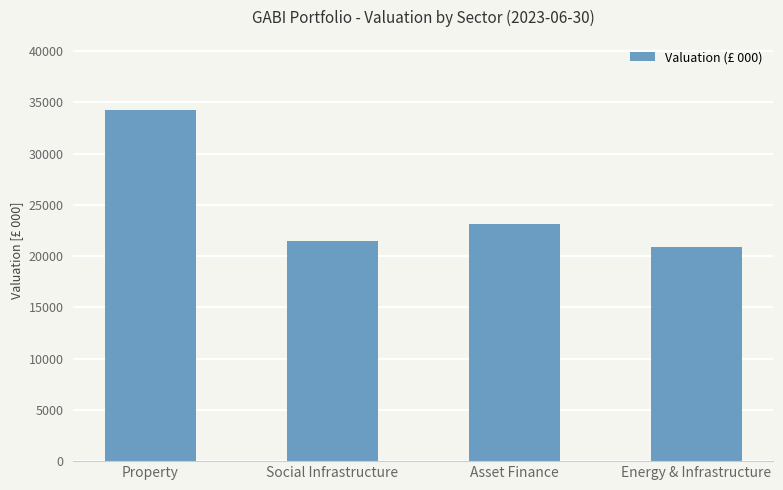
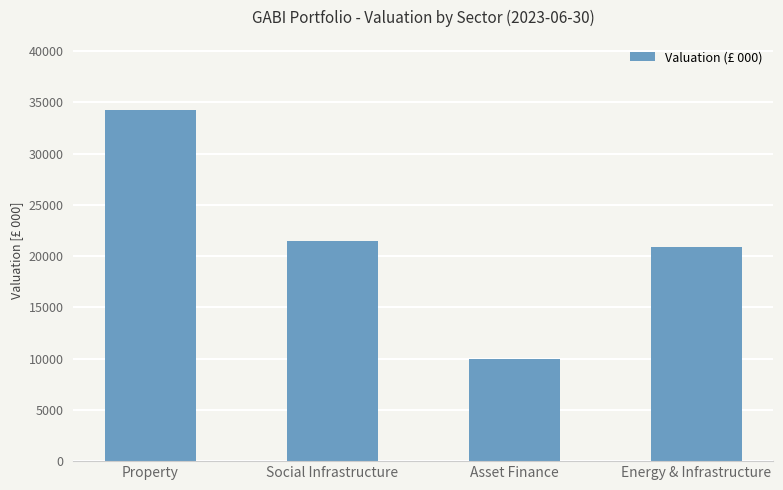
Asset Finance: 23100 -> 10000
